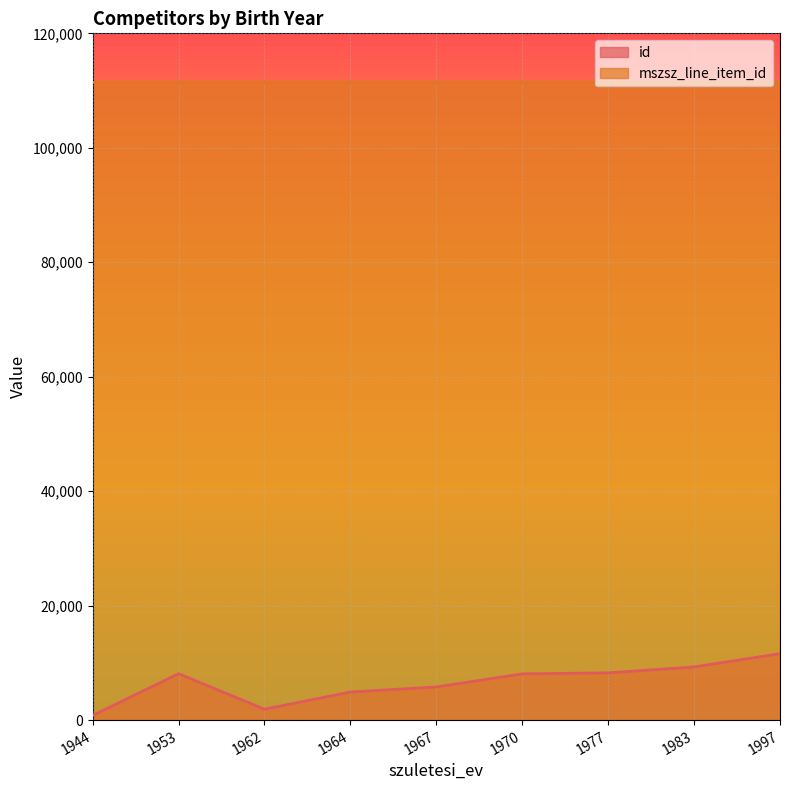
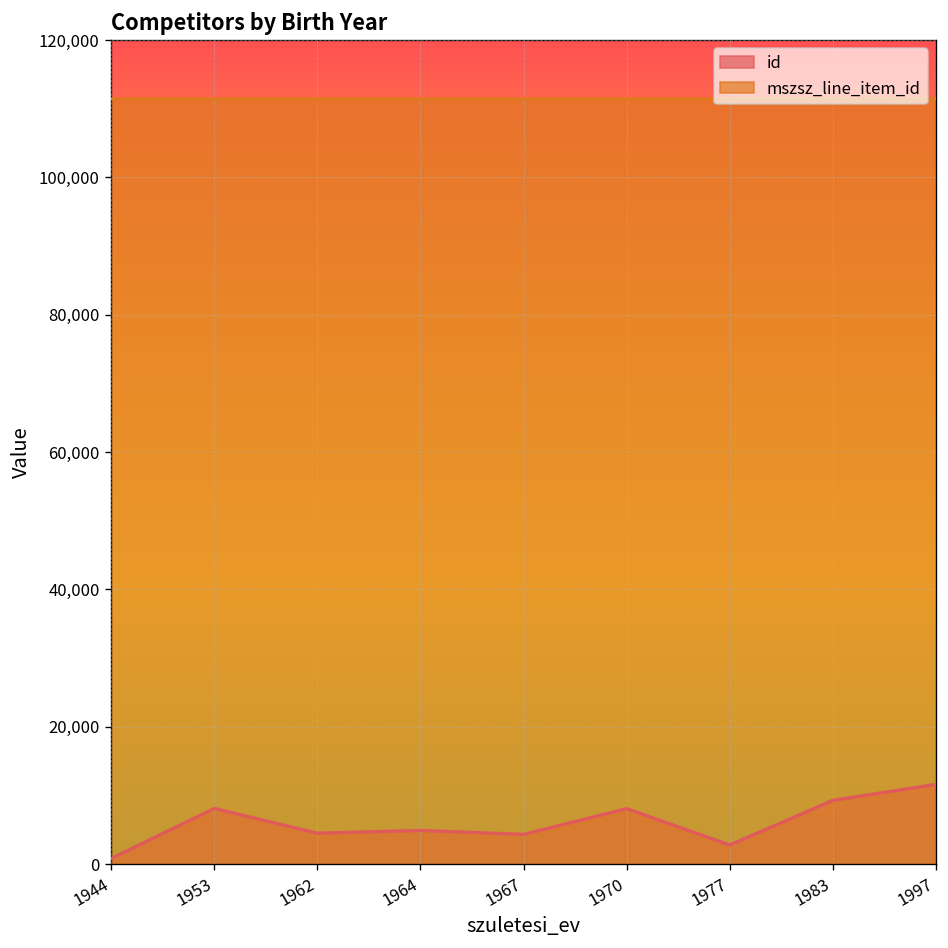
id, 1962: 2,000 -> 5,000
id, 1967: 6,000 -> 4,000
id, 1977: 8,000 -> 3,000
